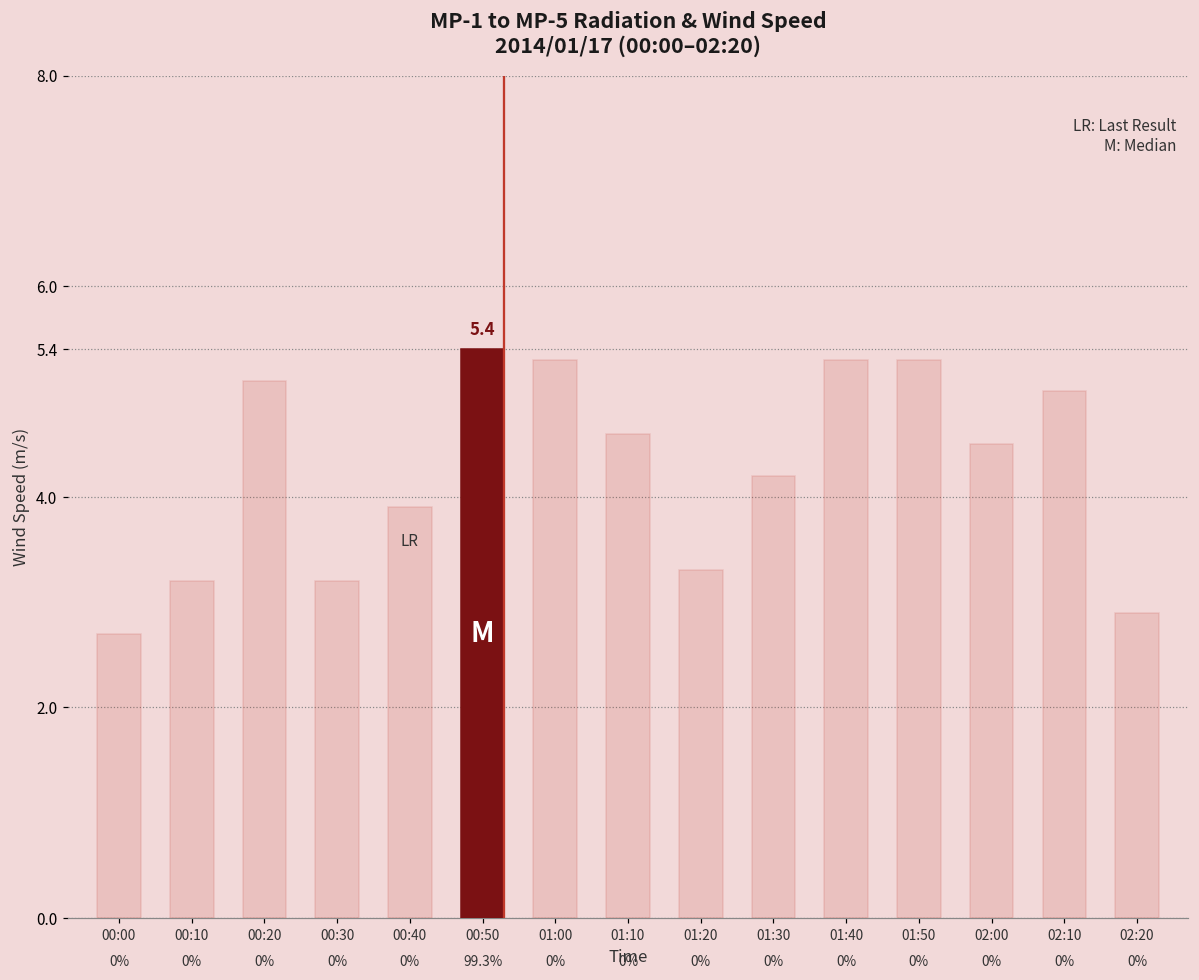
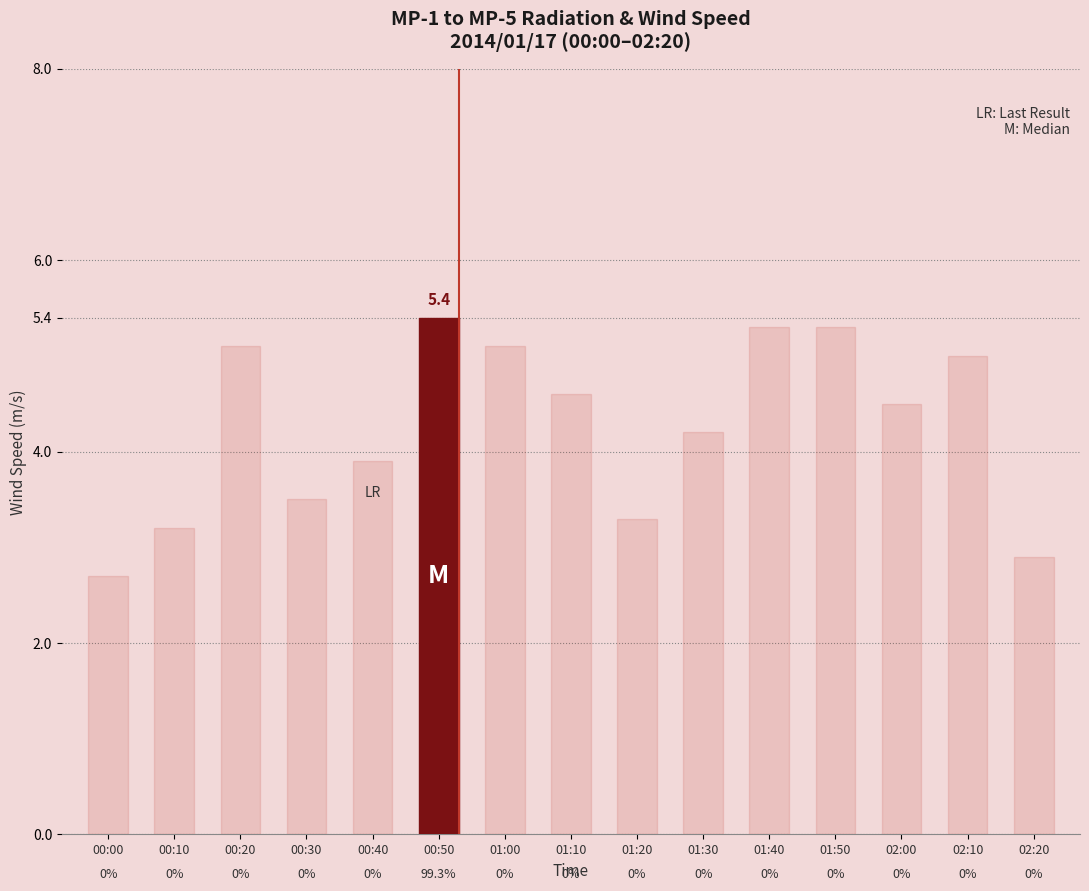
00:30: 3.2 -> 3.5
01:00: 5.3 -> 5.1
